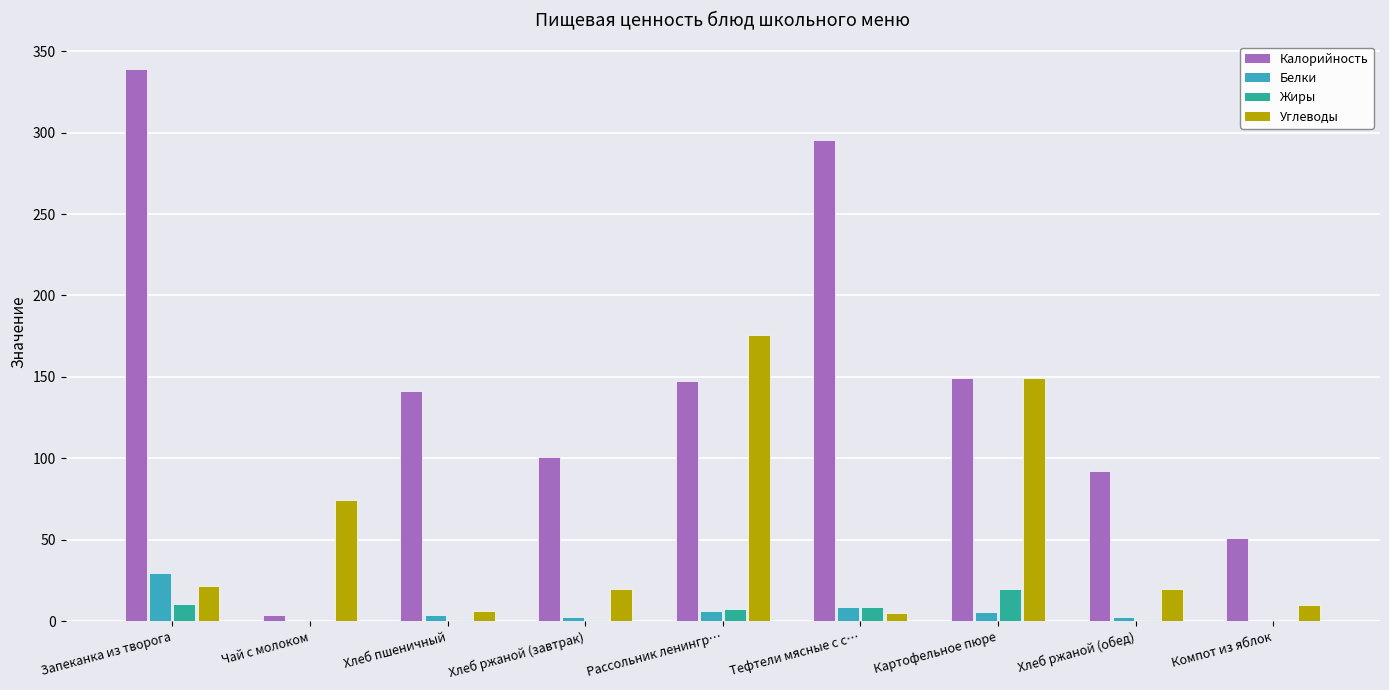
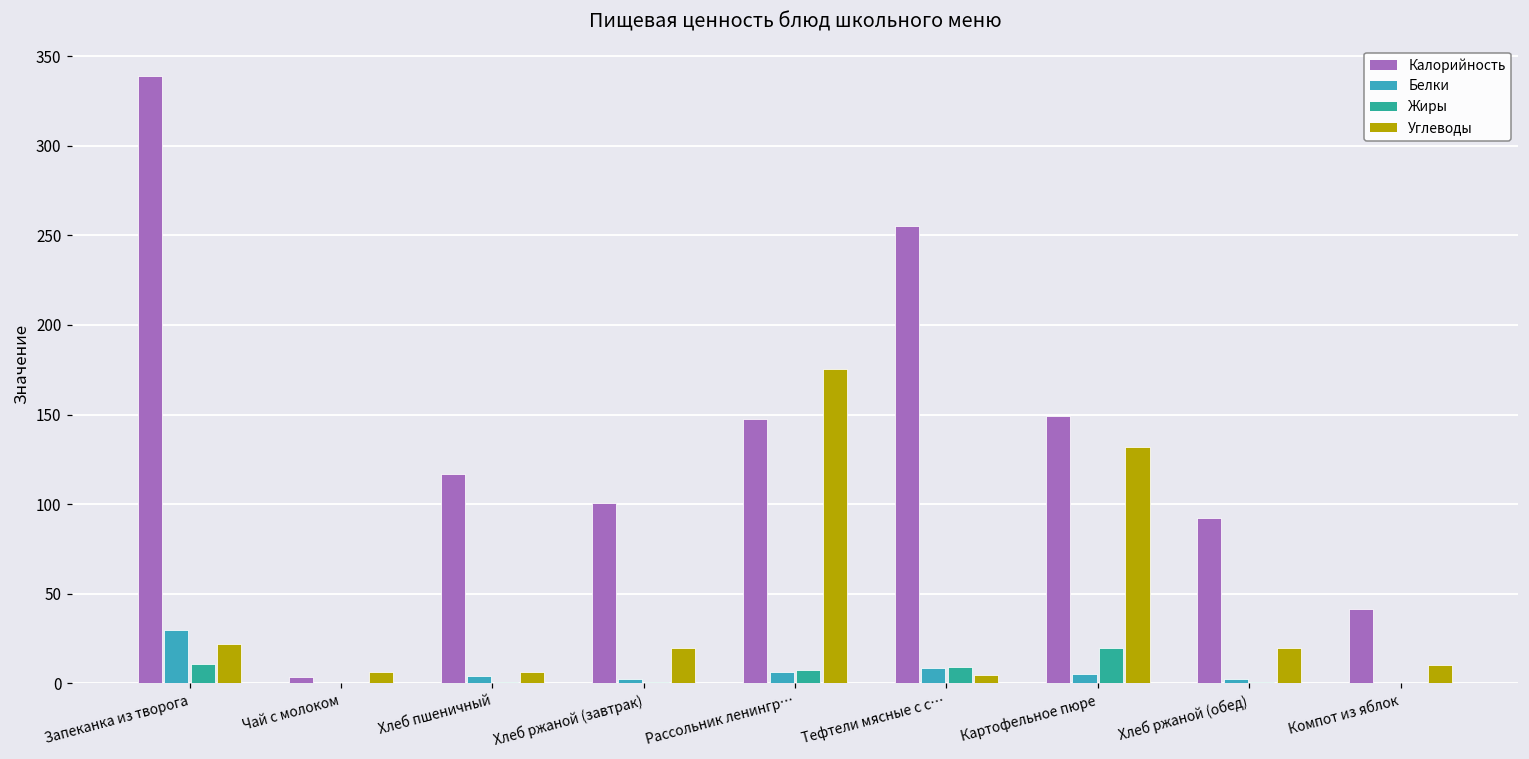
Углеводы, Чай с молоком: 75 -> 6
Калорийность, Хлеб пшеничный: 142 -> 117
Калорийность, Тефтели мясные с с…: 295 -> 255
Углеводы, Картофельное пюре: 149 -> 132
Калорийность, Компот из яблок: 51 -> 42
